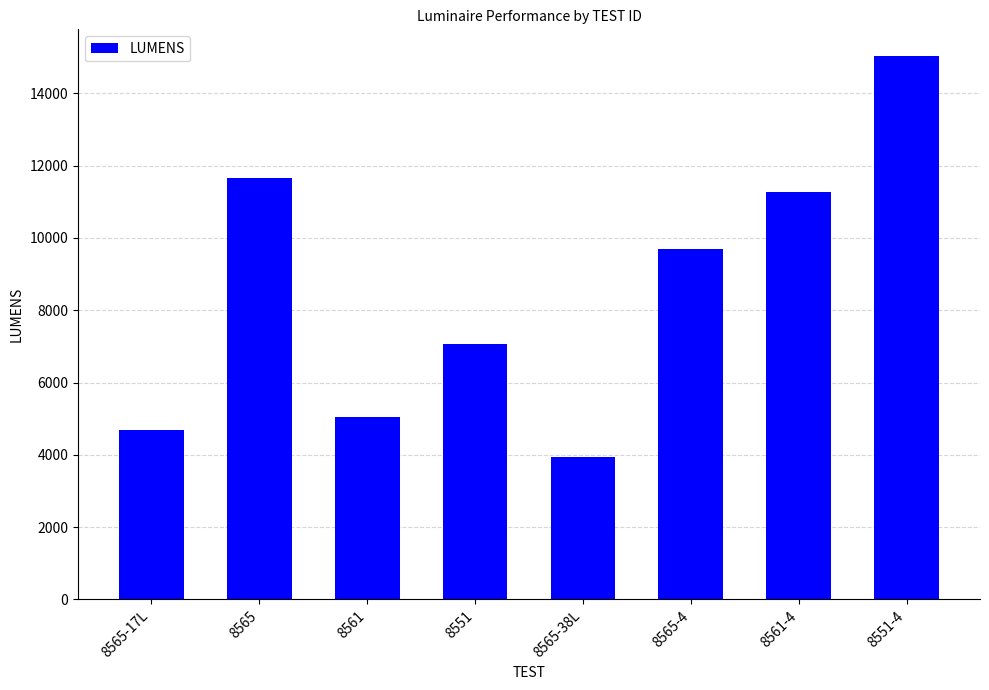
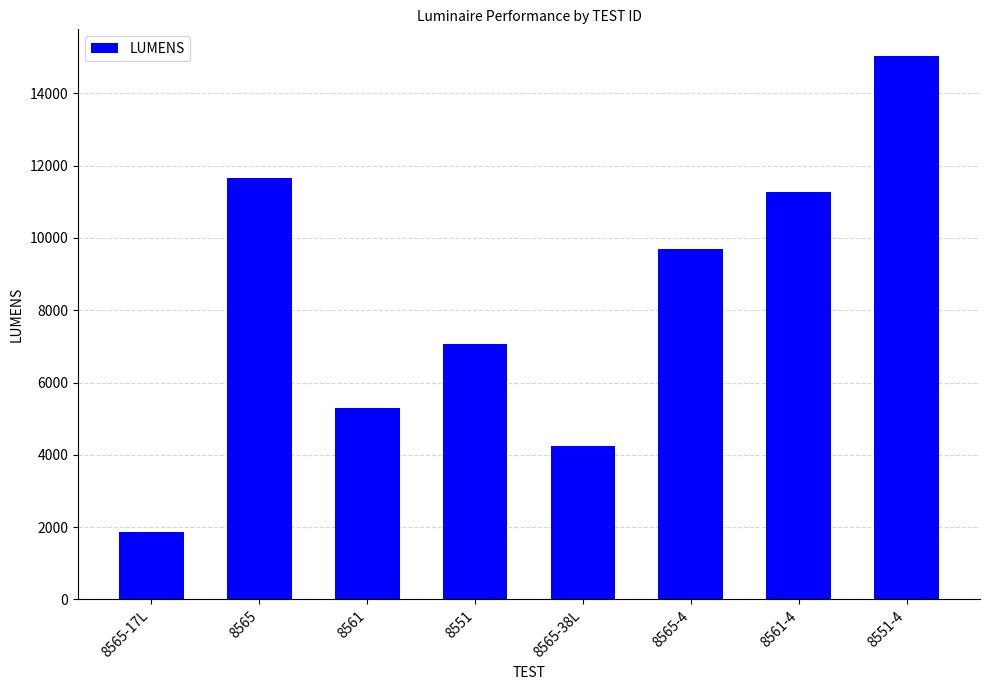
8565-17L: 4700 -> 1900
8561: 5100 -> 5300
8565-38L: 3900 -> 4200
